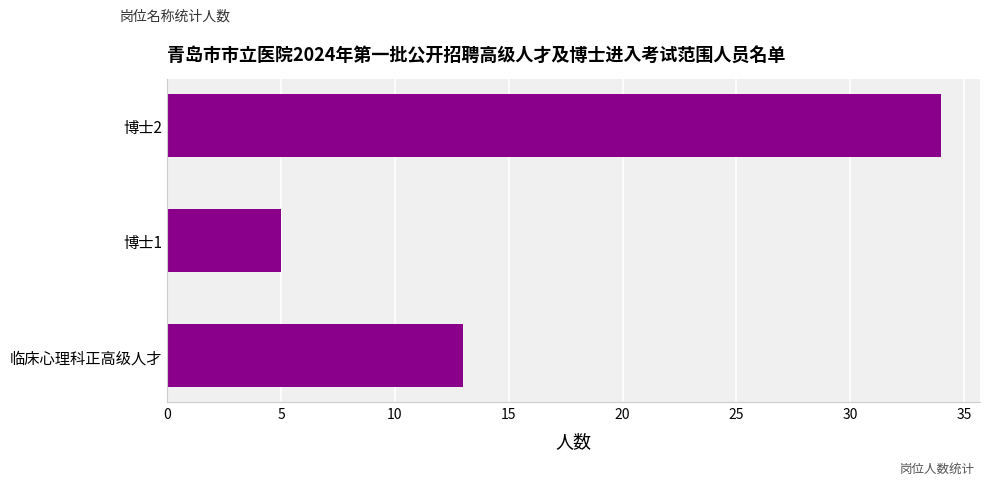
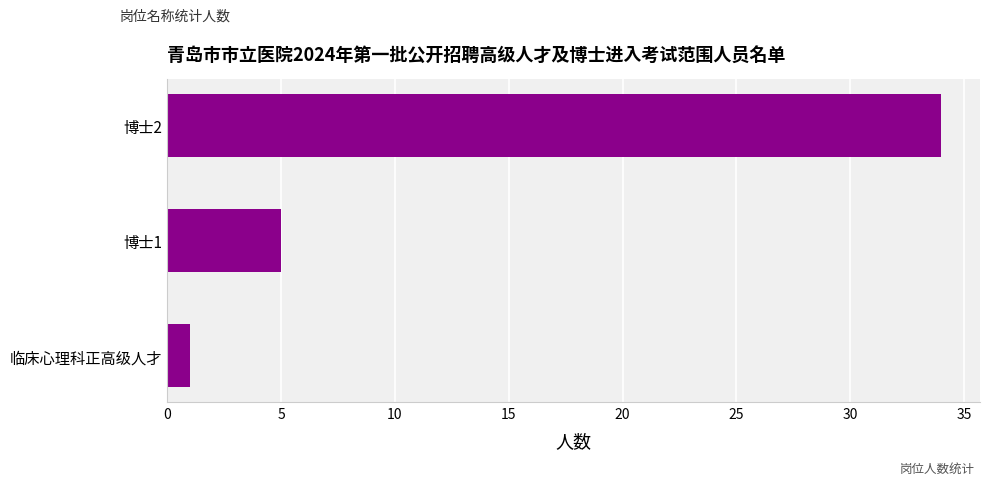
临床心理科正高级人才: 13 -> 1
